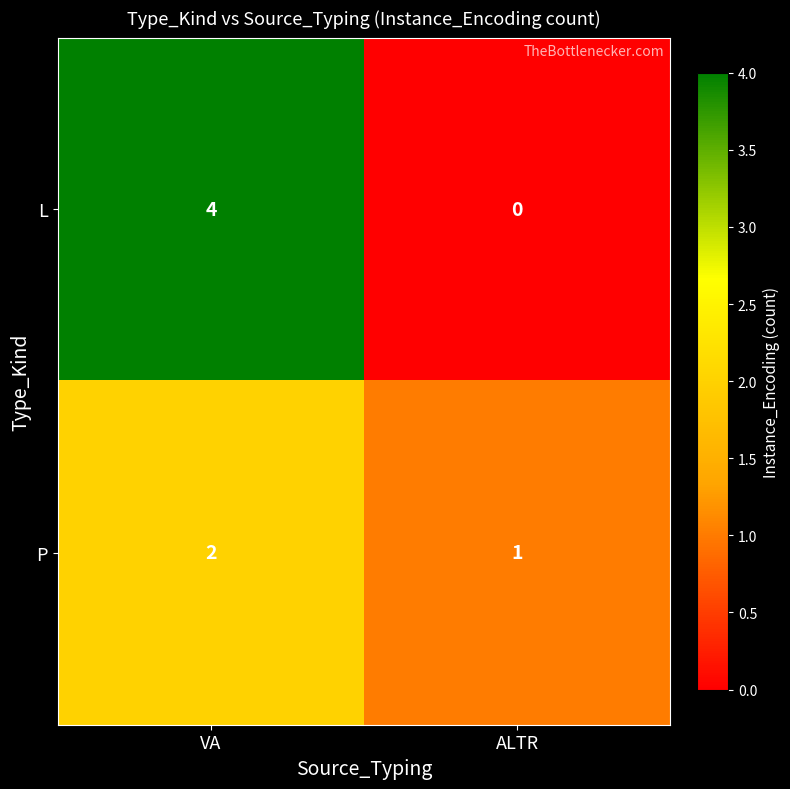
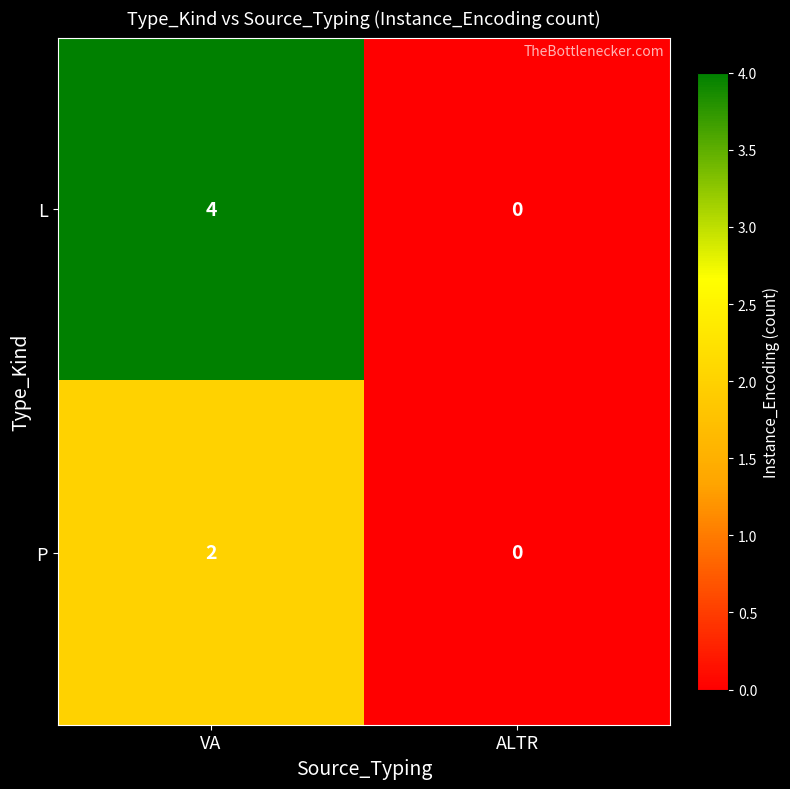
P, ALTR: 1 -> 0
